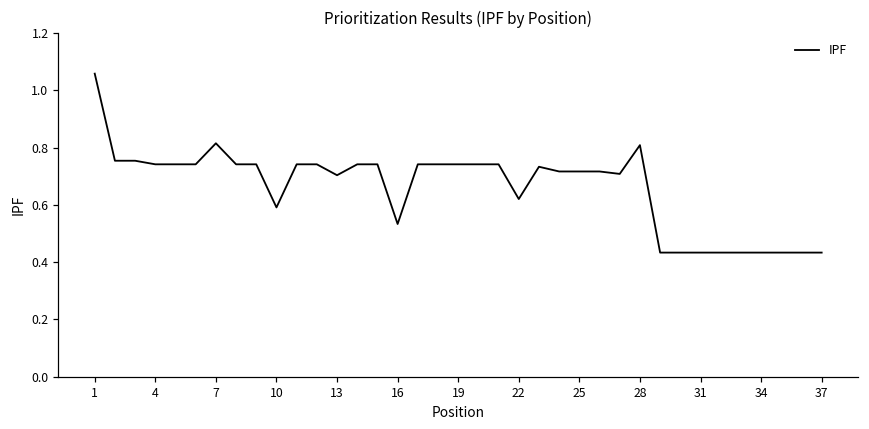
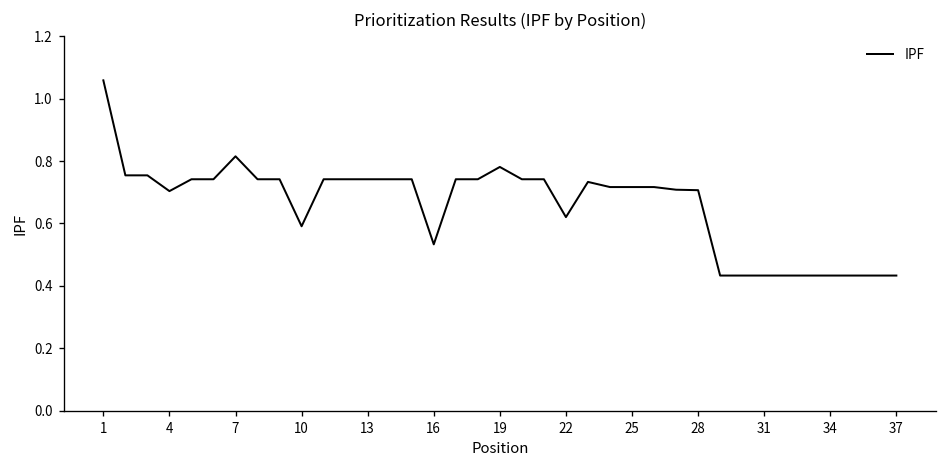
4: 0.74 -> 0.70
13: 0.70 -> 0.74
19: 0.74 -> 0.78
28: 0.81 -> 0.71
